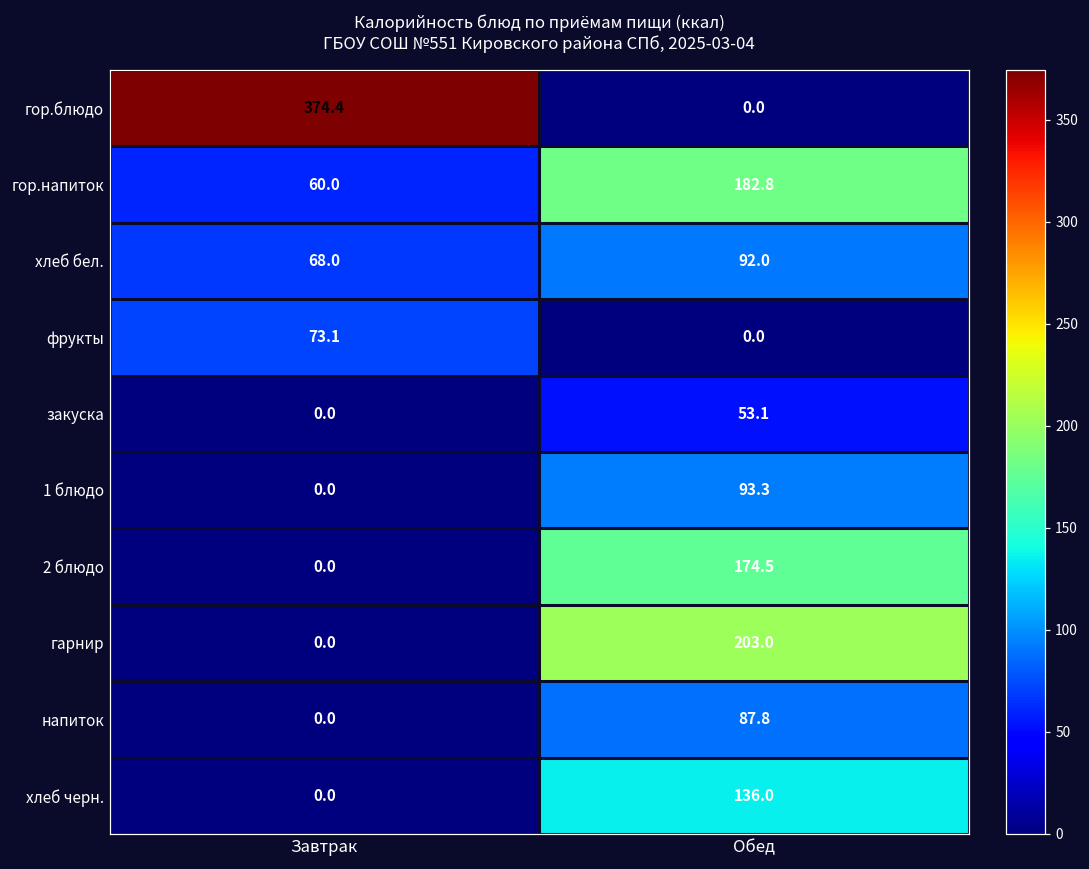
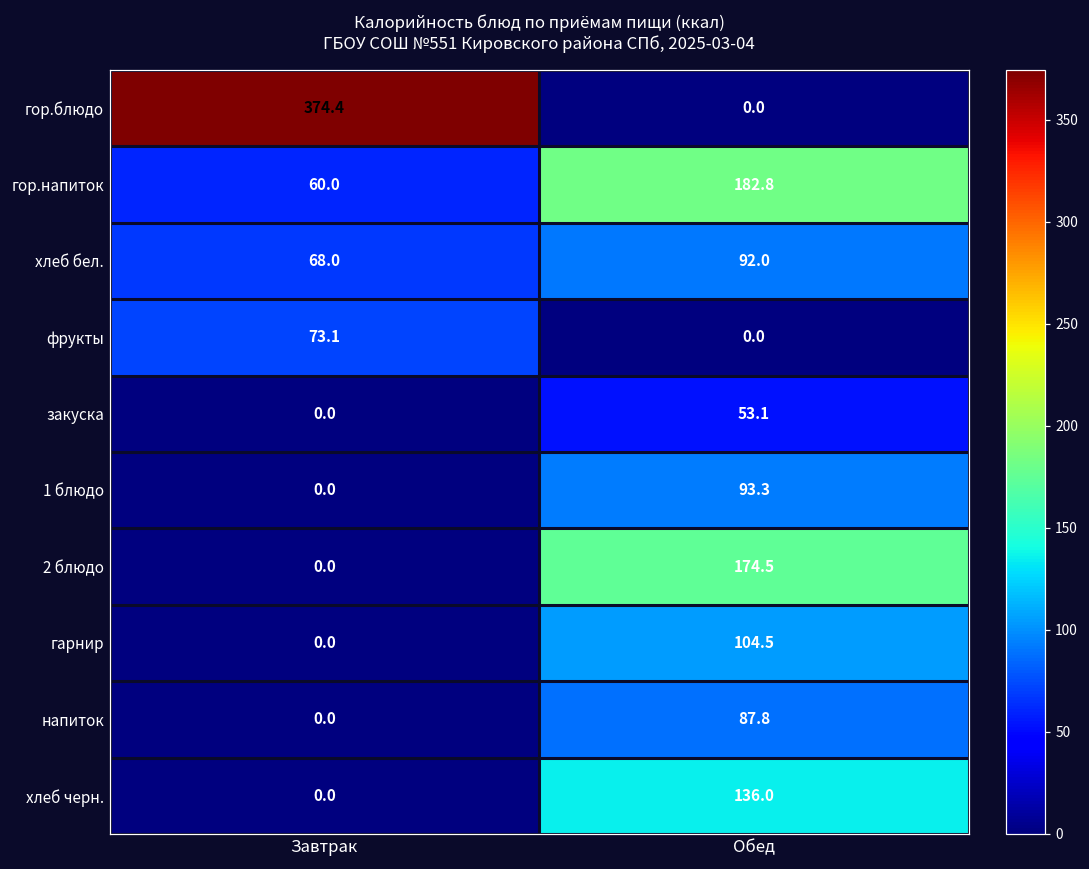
гарнир, Обед: 203.0 -> 104.5
